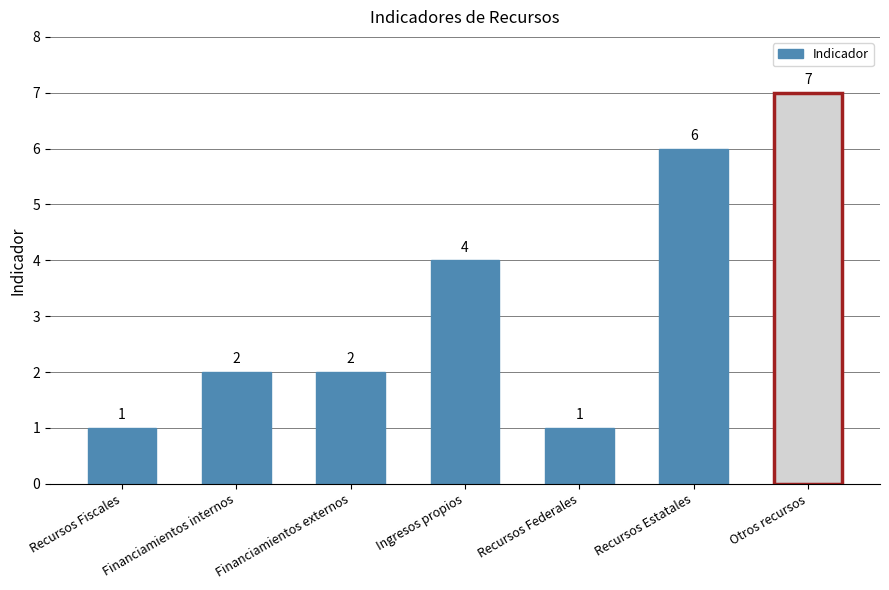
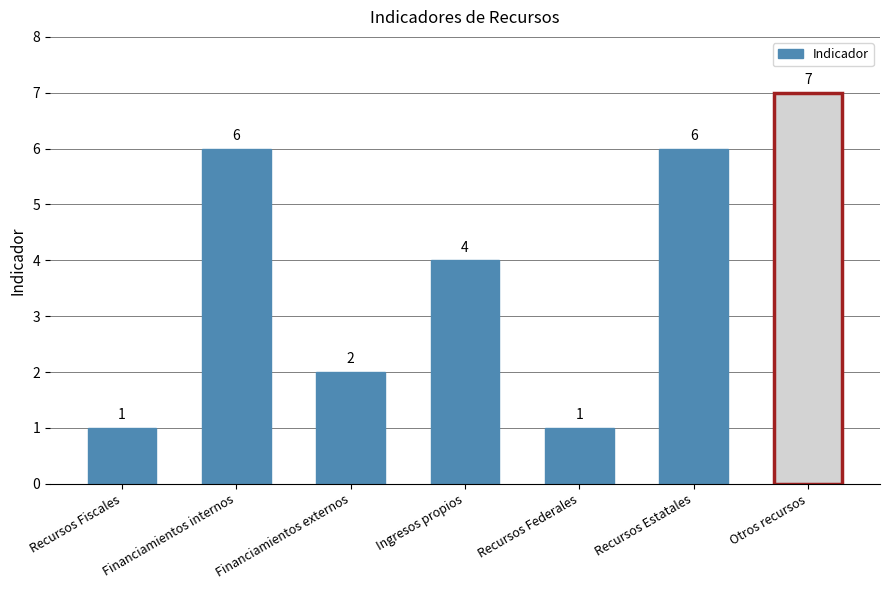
Financiamientos internos: 2 -> 6
